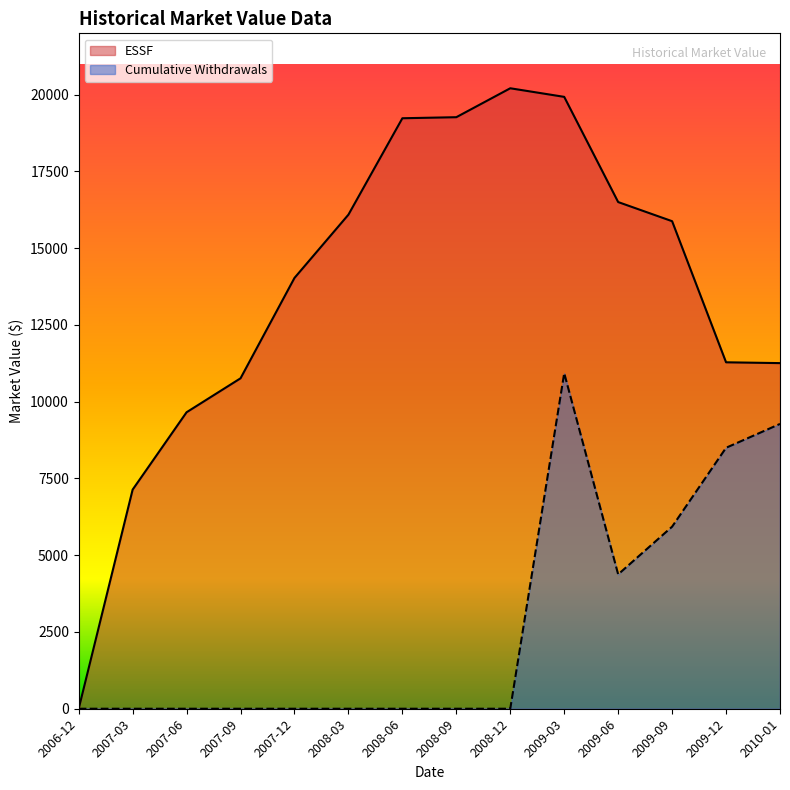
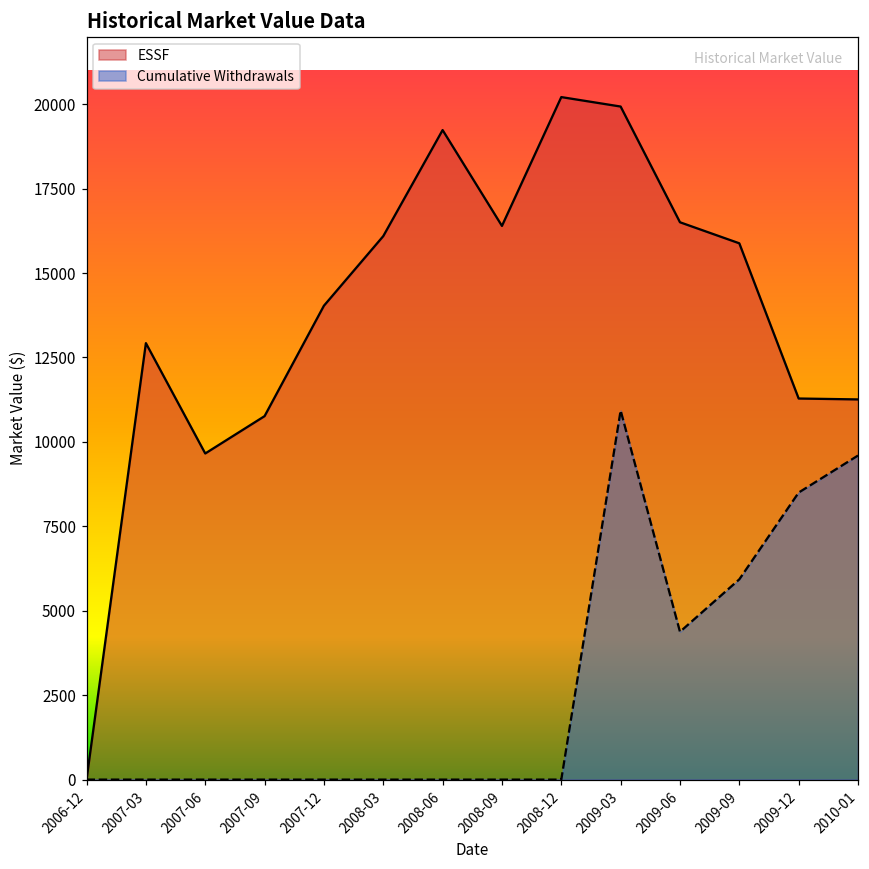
ESSF, 2007-03: 7100 -> 12900
ESSF, 2008-09: 19300 -> 16400
Cumulative Withdrawals, 2010-01: 9300 -> 9600
